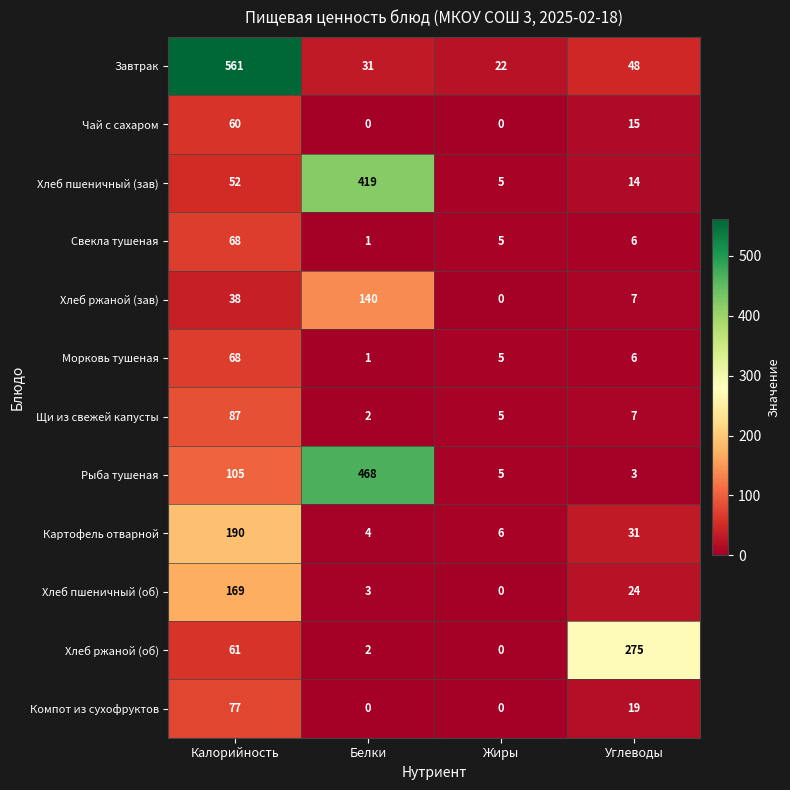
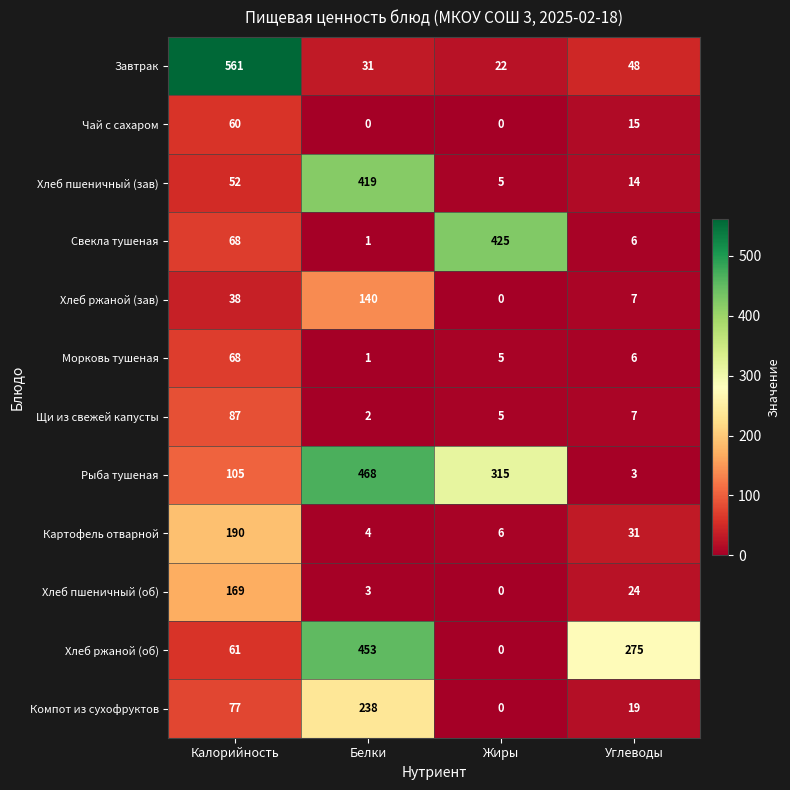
Свекла тушеная, Жиры: 5 -> 425
Рыба тушеная, Жиры: 5 -> 315
Хлеб ржаной (об), Белки: 2 -> 453
Компот из сухофруктов, Белки: 0 -> 238
